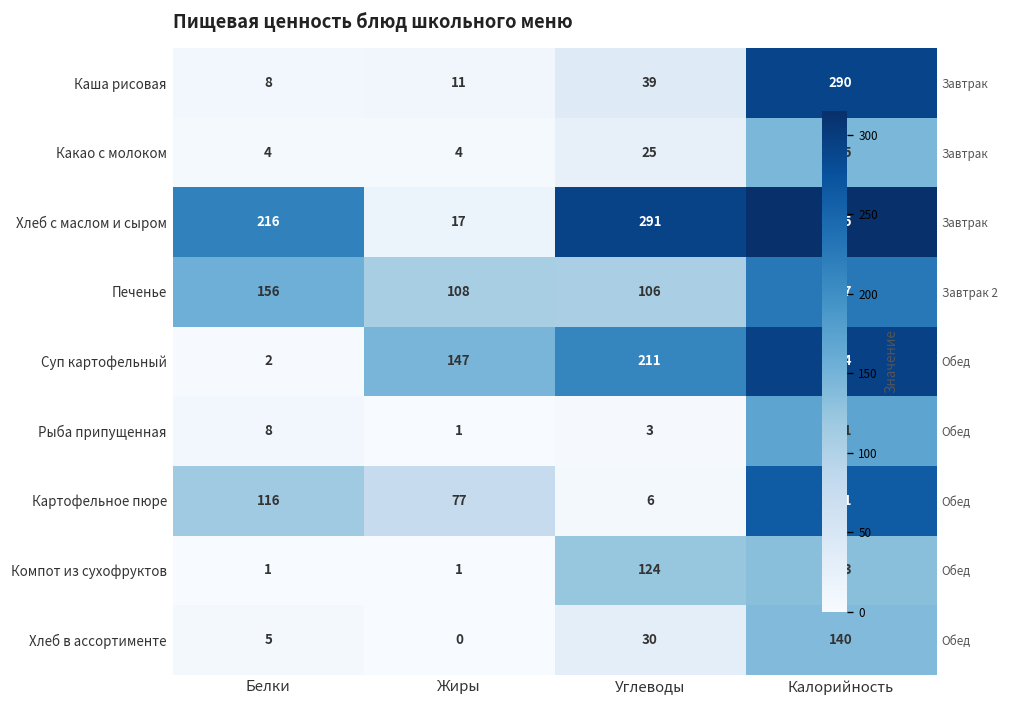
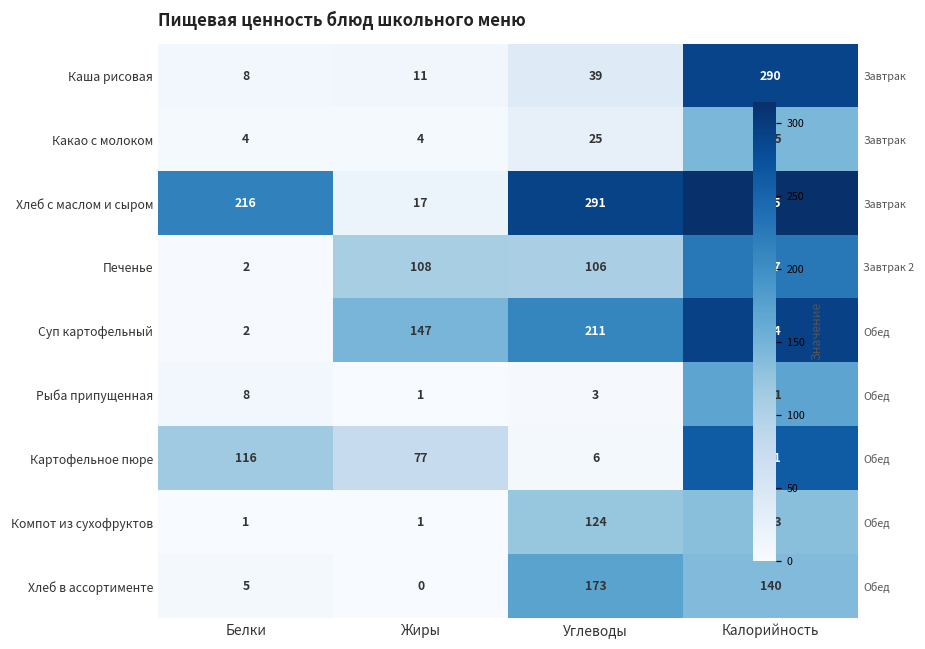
Печенье, Белки: 156 -> 2
Хлеб в ассортименте, Углеводы: 30 -> 173
